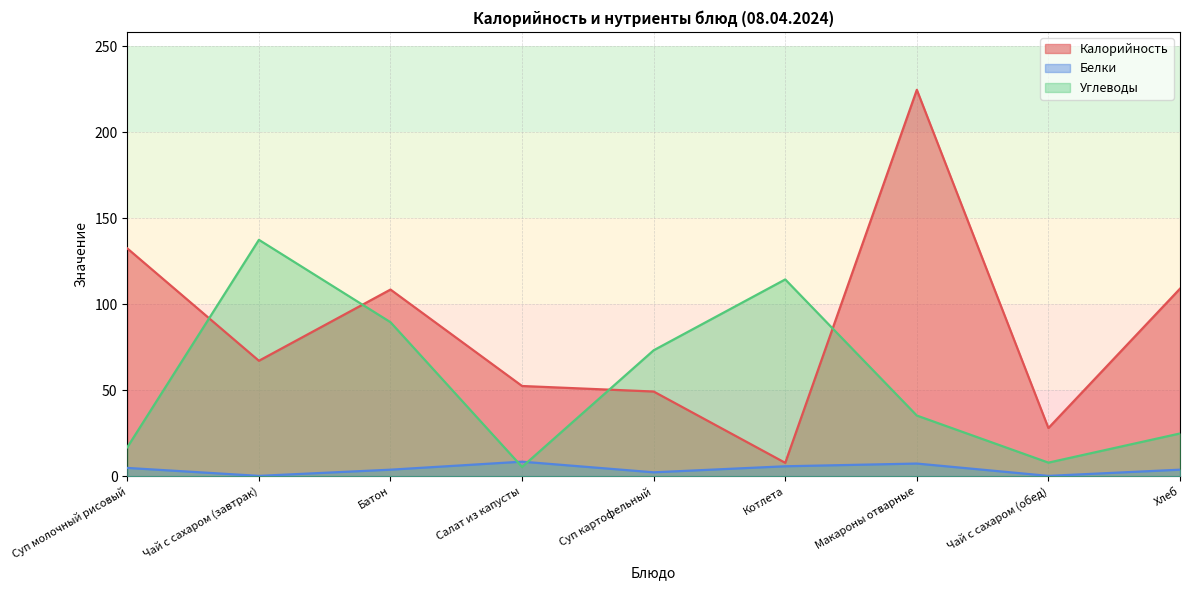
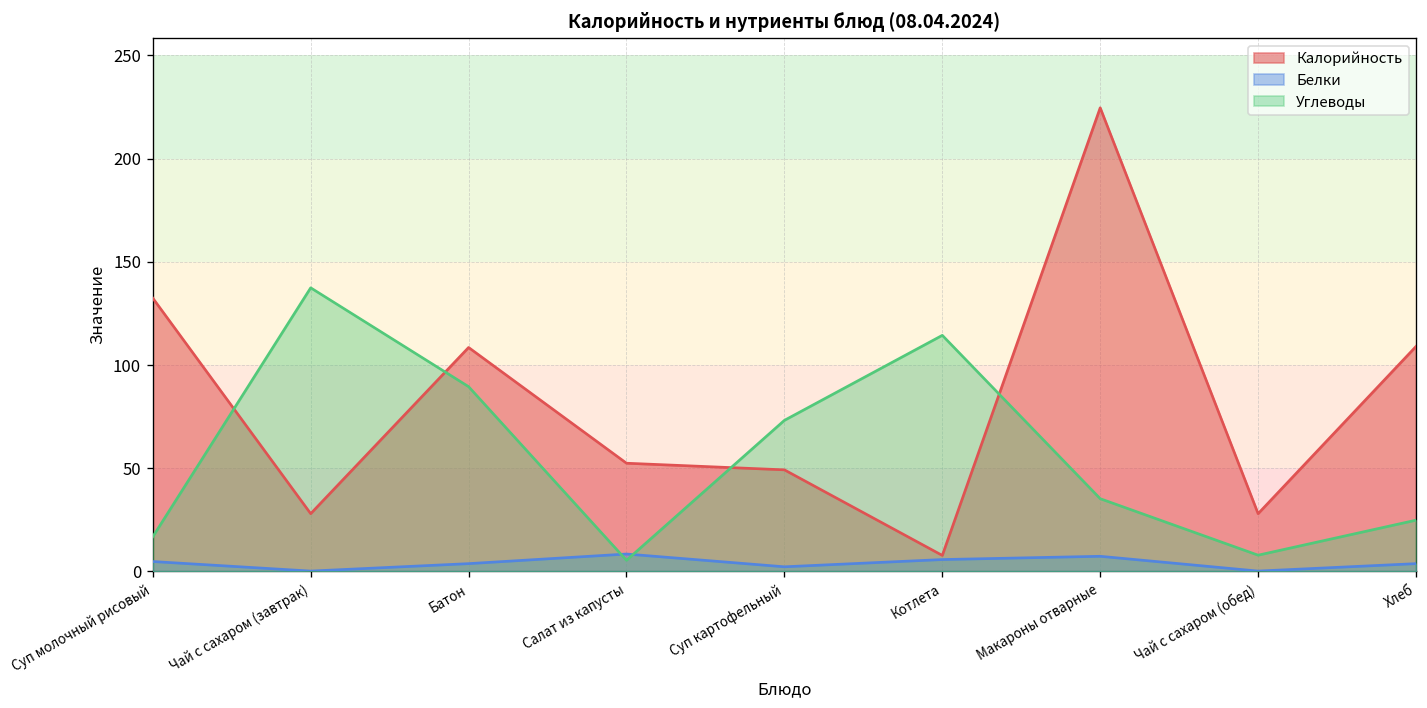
Калорийность, Чай с сахаром (завтрак): 67 -> 28
